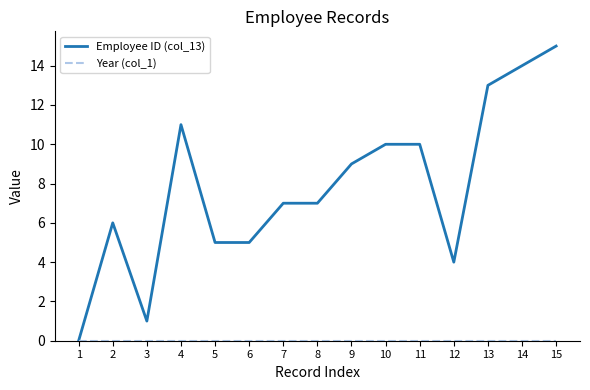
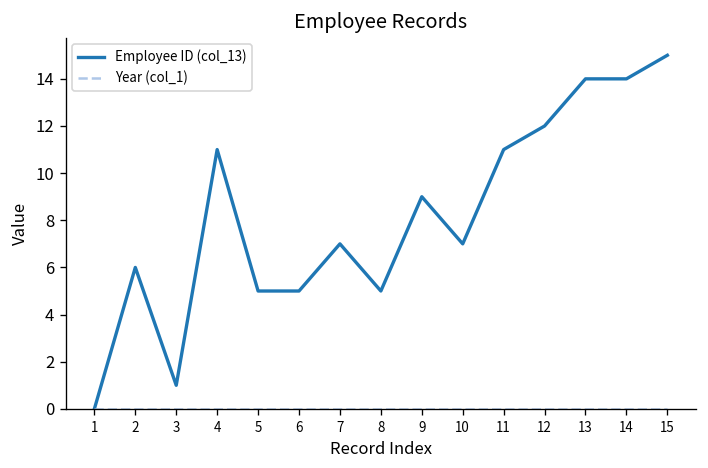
Employee ID (col_13), 8: 7.0 -> 5.0
Employee ID (col_13), 10: 10.0 -> 7.0
Employee ID (col_13), 11: 10.0 -> 11.0
Employee ID (col_13), 12: 4.0 -> 12.0
Employee ID (col_13), 13: 13.0 -> 14.0
